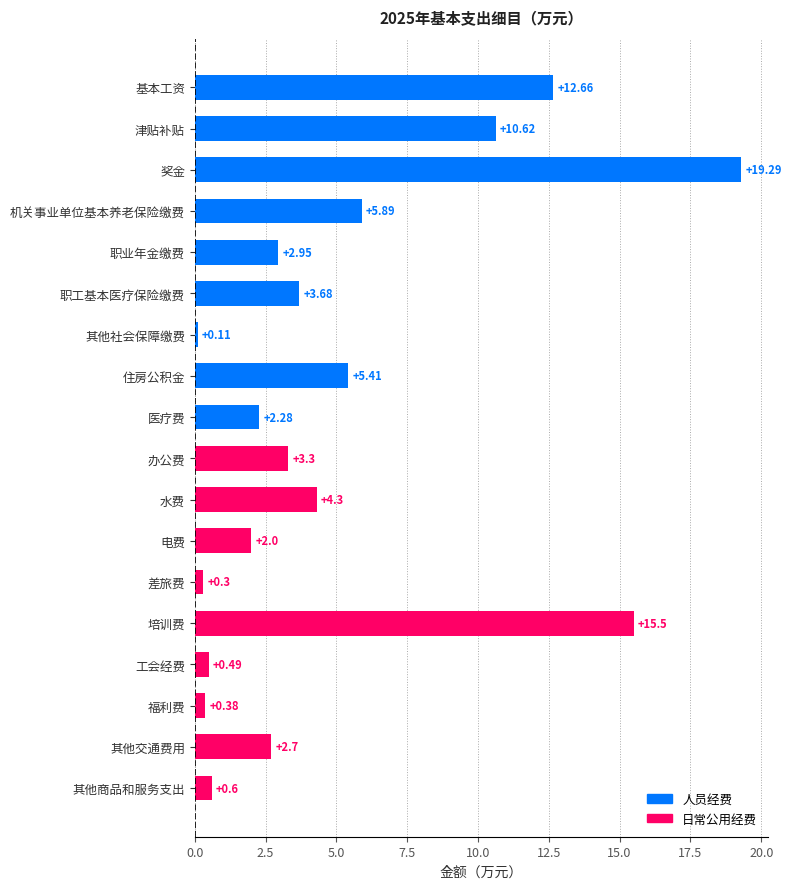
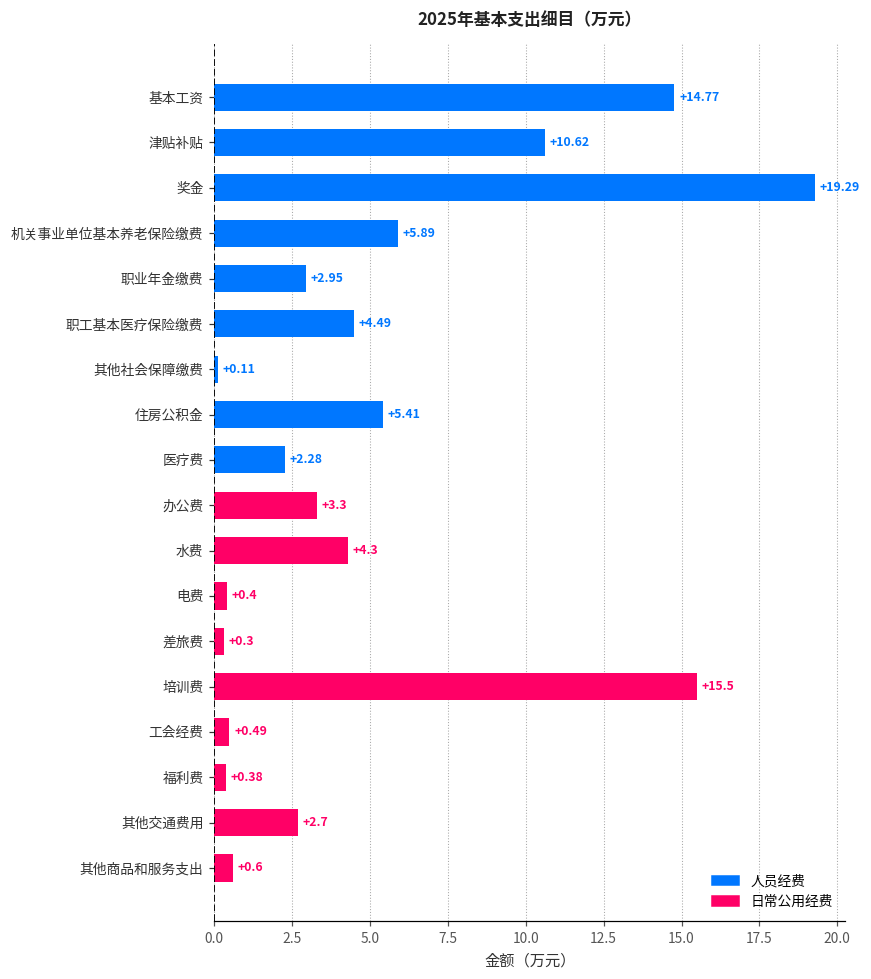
基本工资: +12.66 -> +14.77
职工基本医疗保险缴费: +3.68 -> +4.49
电费: +2.0 -> +0.4
